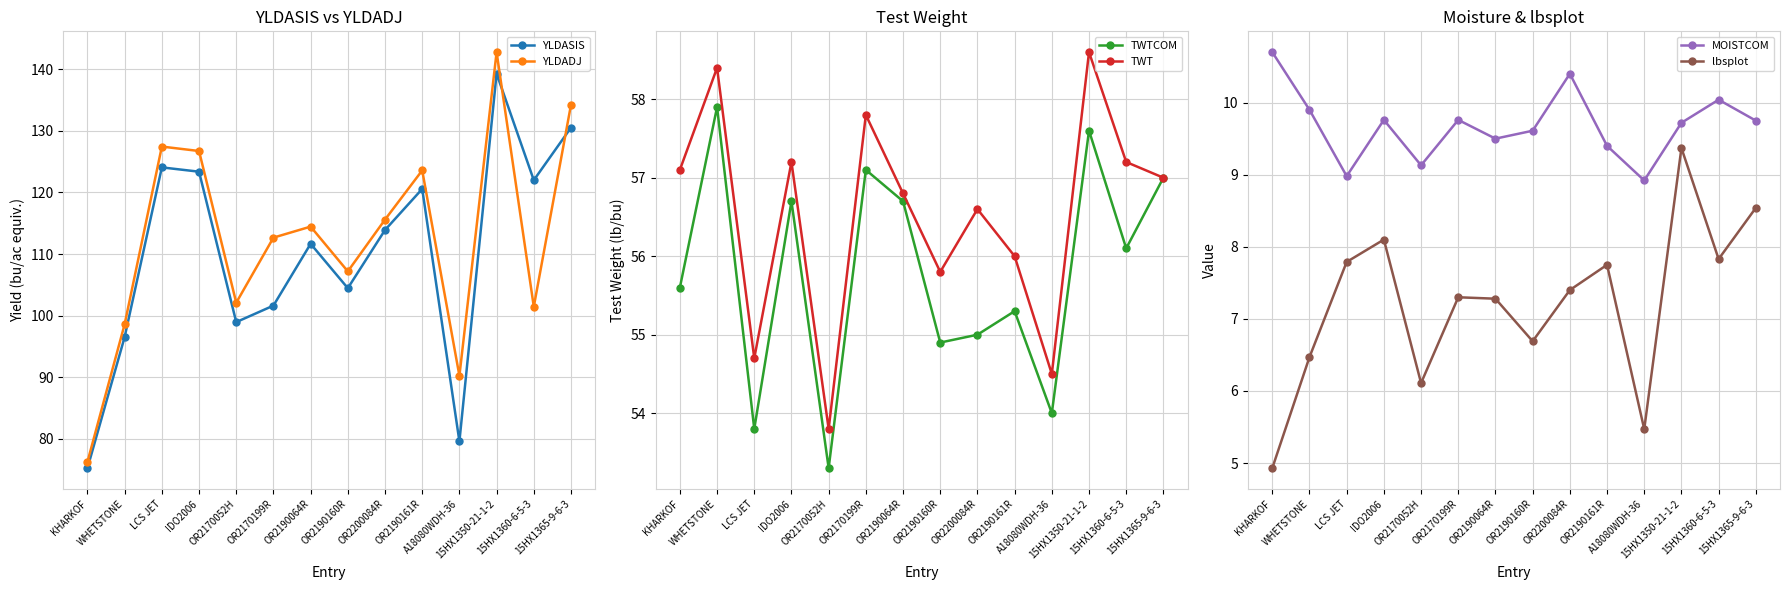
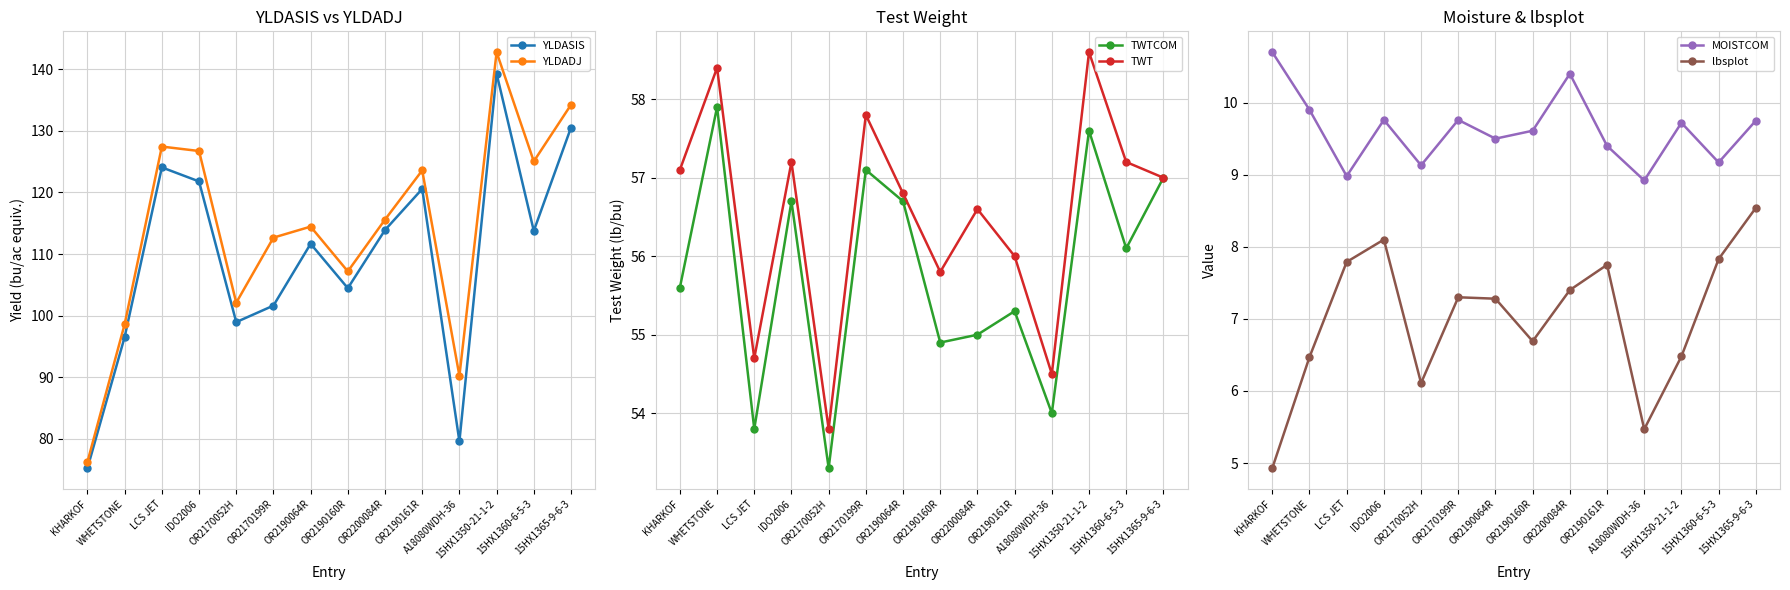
YLDASIS vs YLDADJ, YLDASIS, IDO2006: 123 -> 122
YLDASIS vs YLDADJ, YLDASIS, 15HX1360-6-5-3: 122 -> 114
YLDASIS vs YLDADJ, YLDADJ, 15HX1360-6-5-3: 101 -> 125
Moisture & lbsplot, lbsplot, 15HX1350-21-1-2: 9.4 -> 6.5
Moisture & lbsplot, MOISTCOM, 15HX1360-6-5-3: 10.0 -> 9.2
